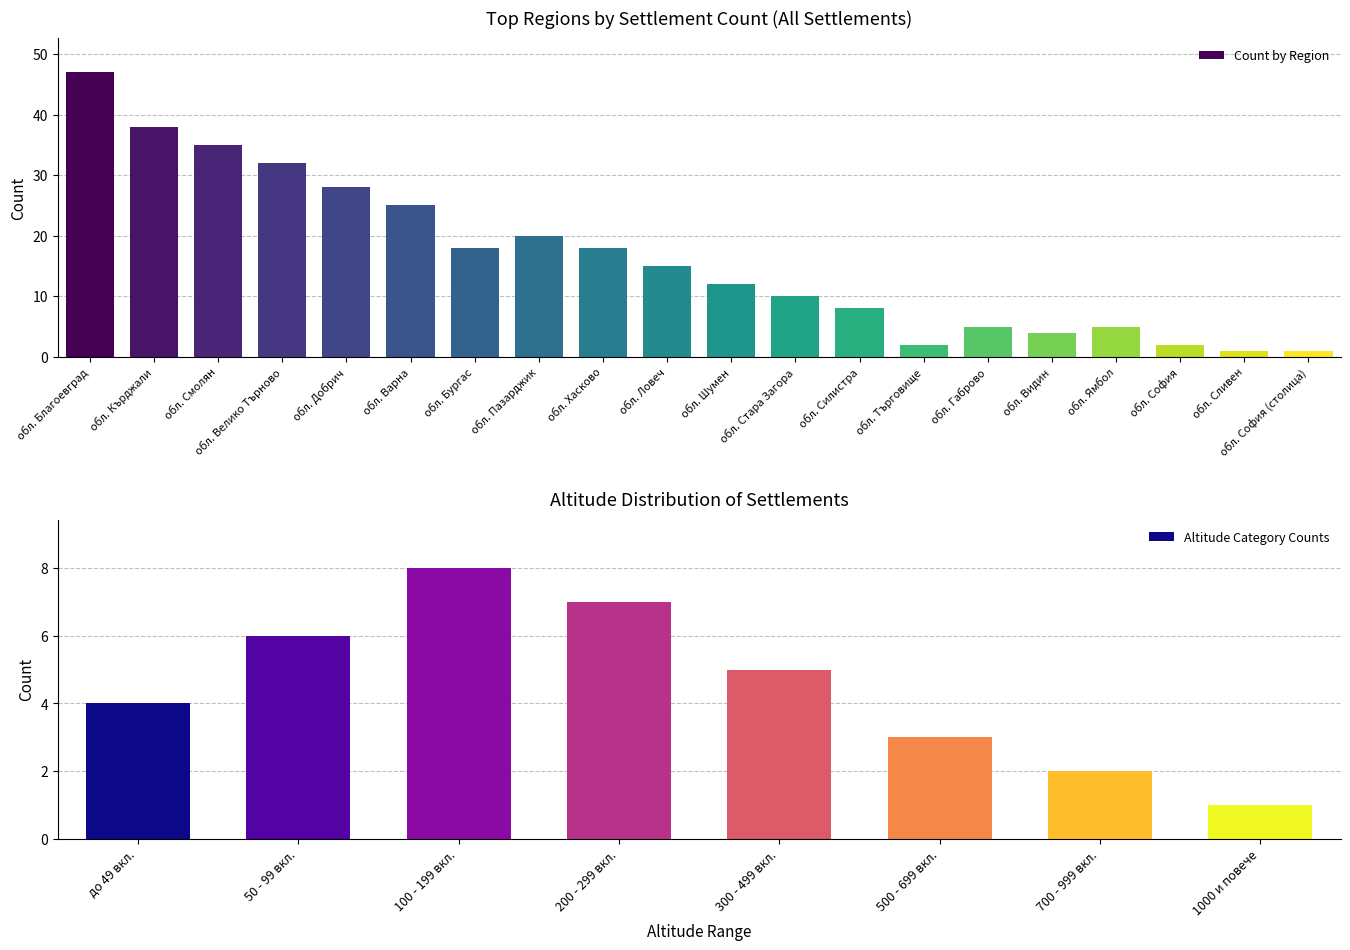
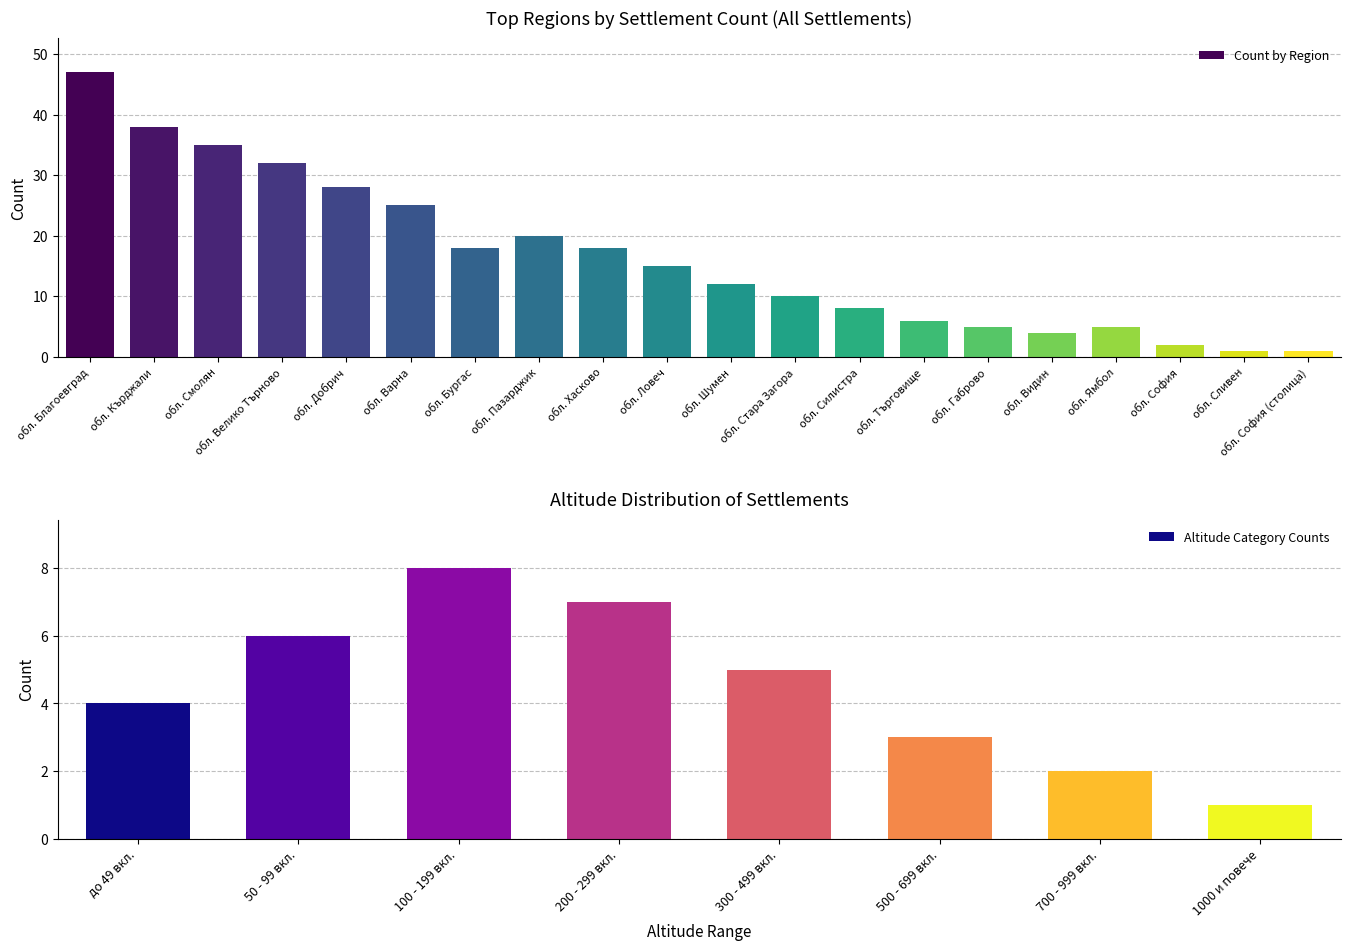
Top Regions by Settlement Count (All Settlements), обл. Търговище: 2 -> 6
